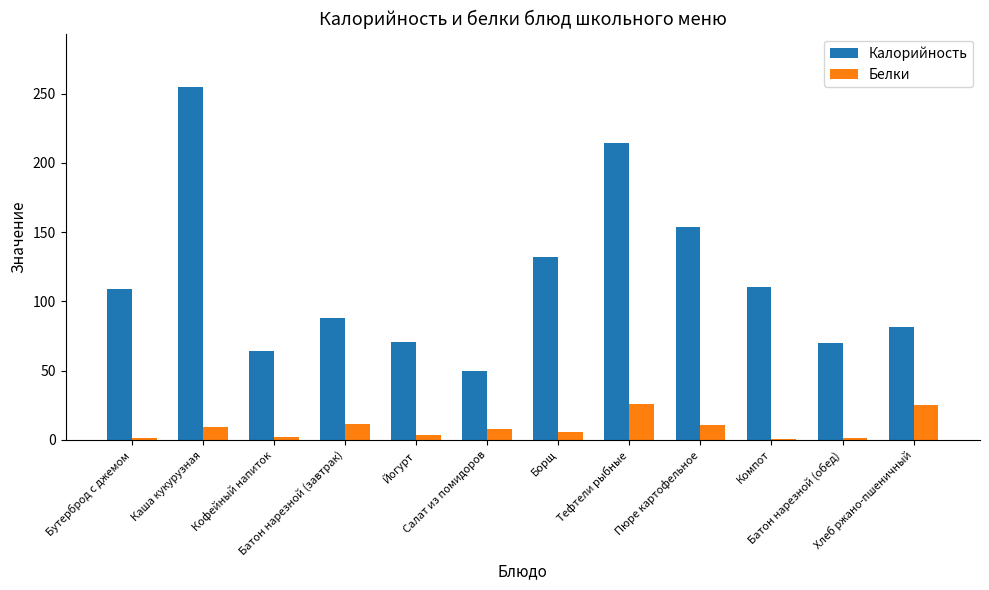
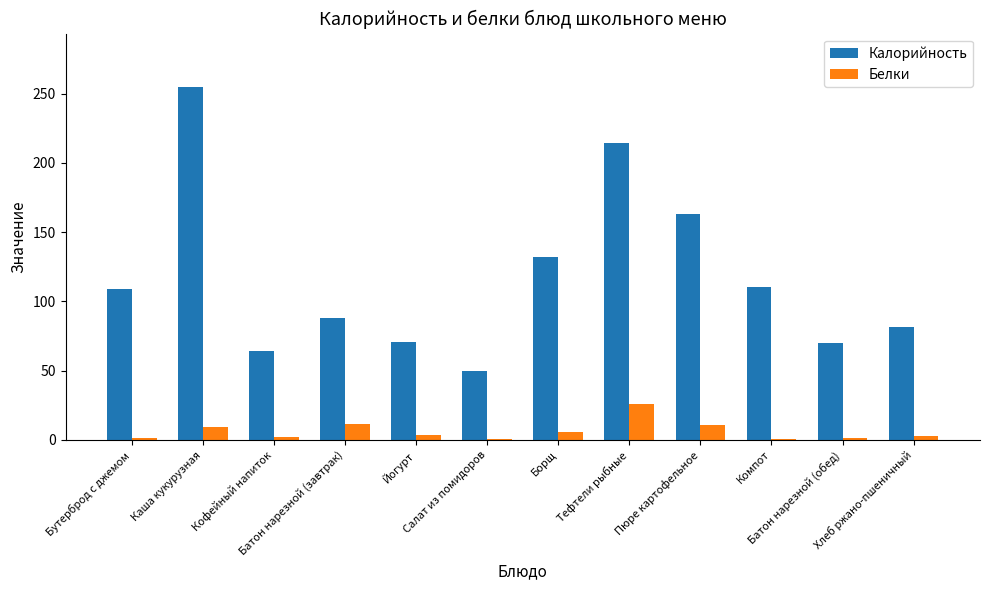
Белки, Салат из помидоров: 8 -> 1
Калорийность, Пюре картофельное: 154 -> 163
Белки, Хлеб ржано-пшеничный: 25 -> 3
